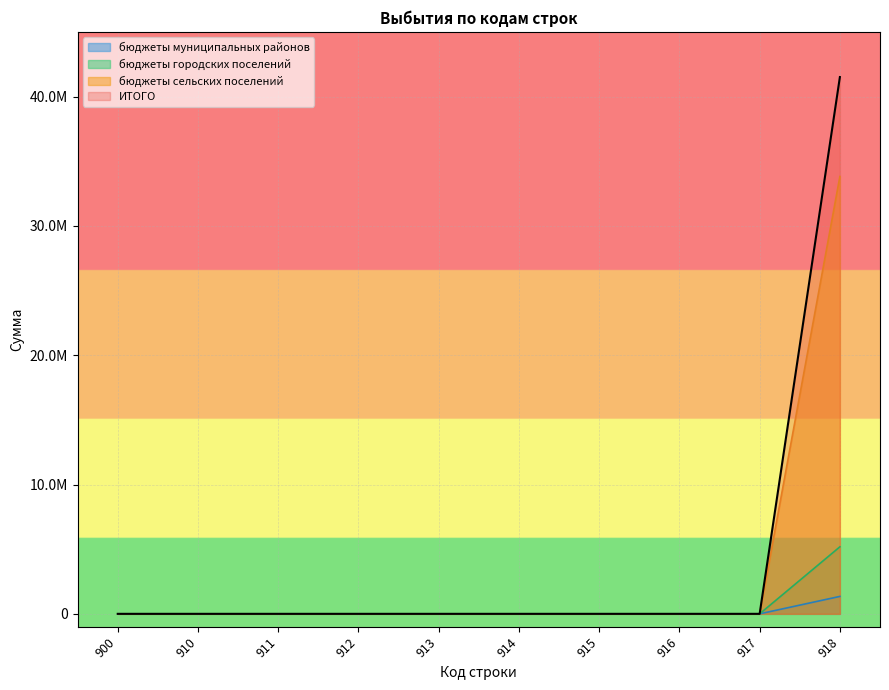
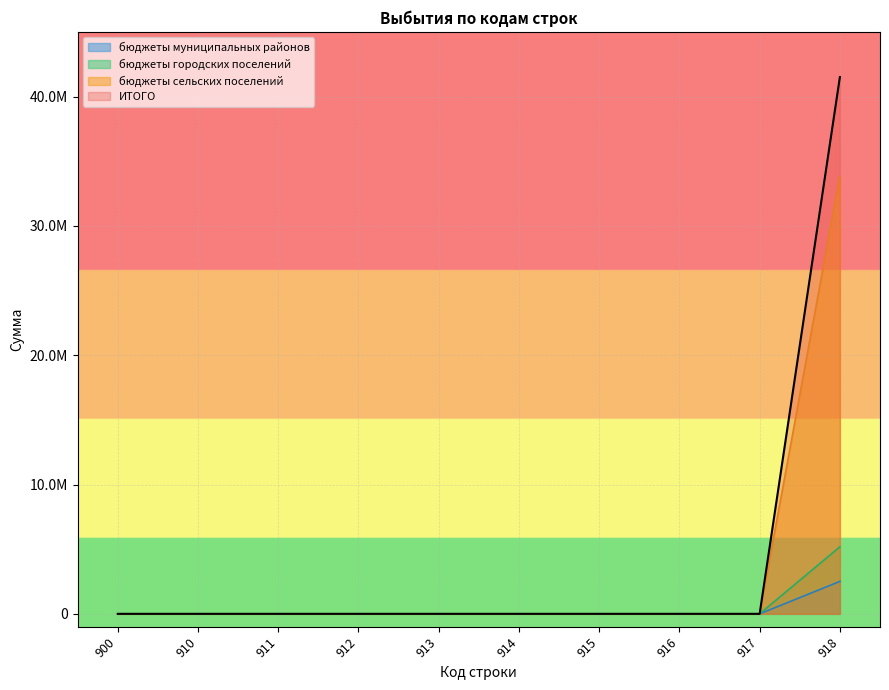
бюджеты муниципальных районов, 918: 1300000 -> 2500000
